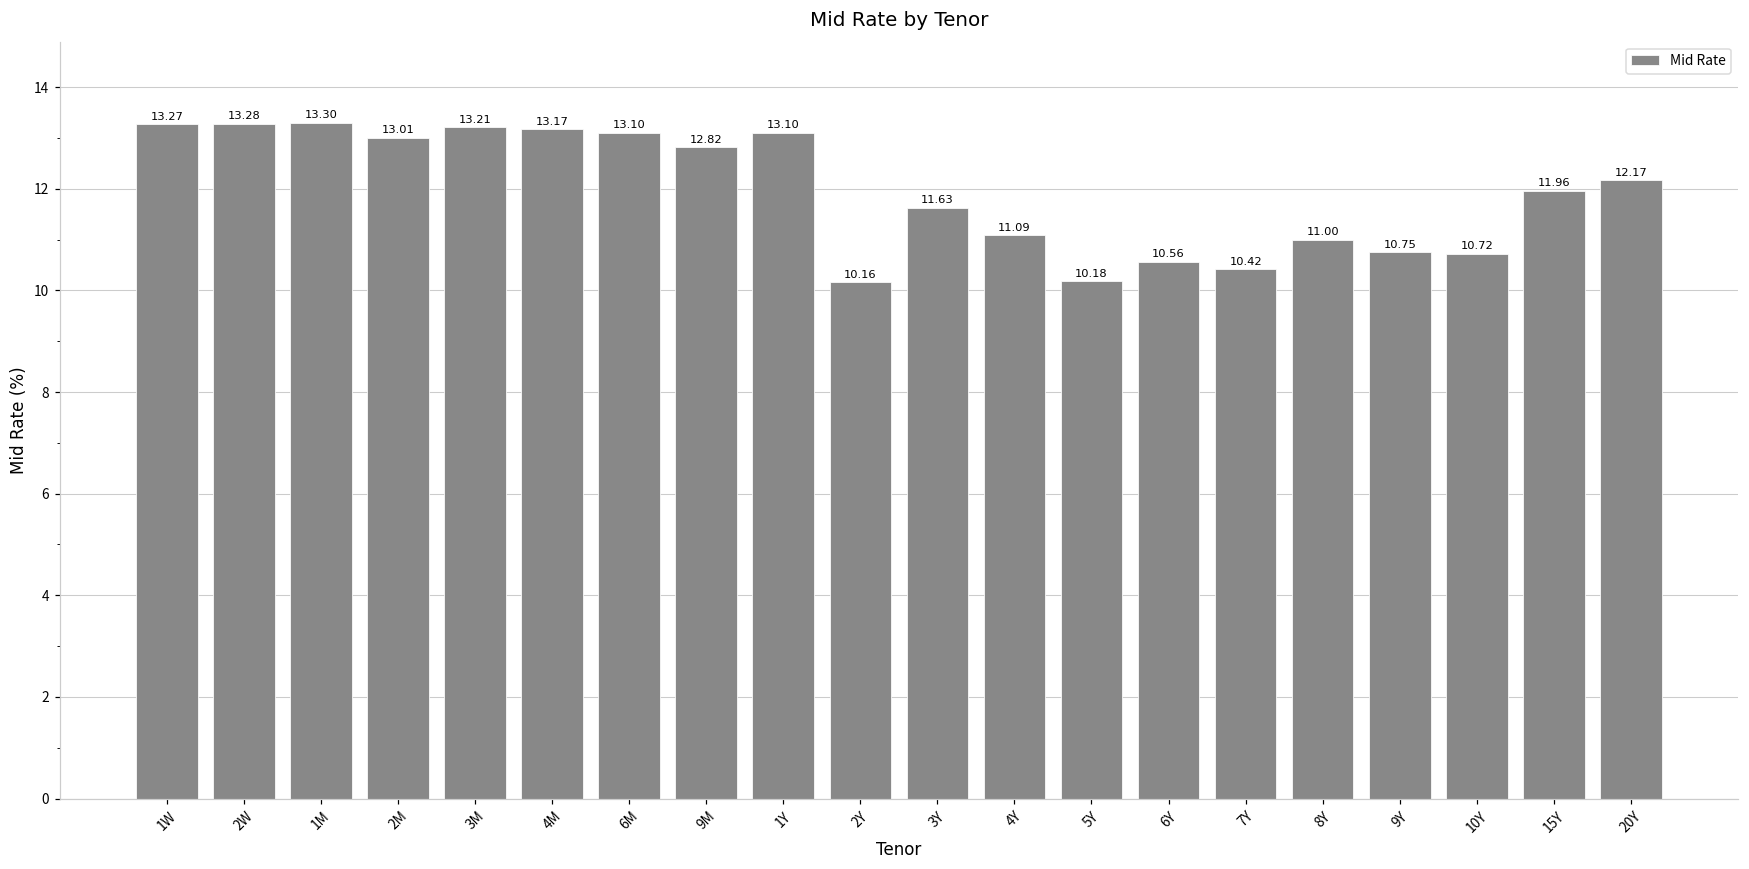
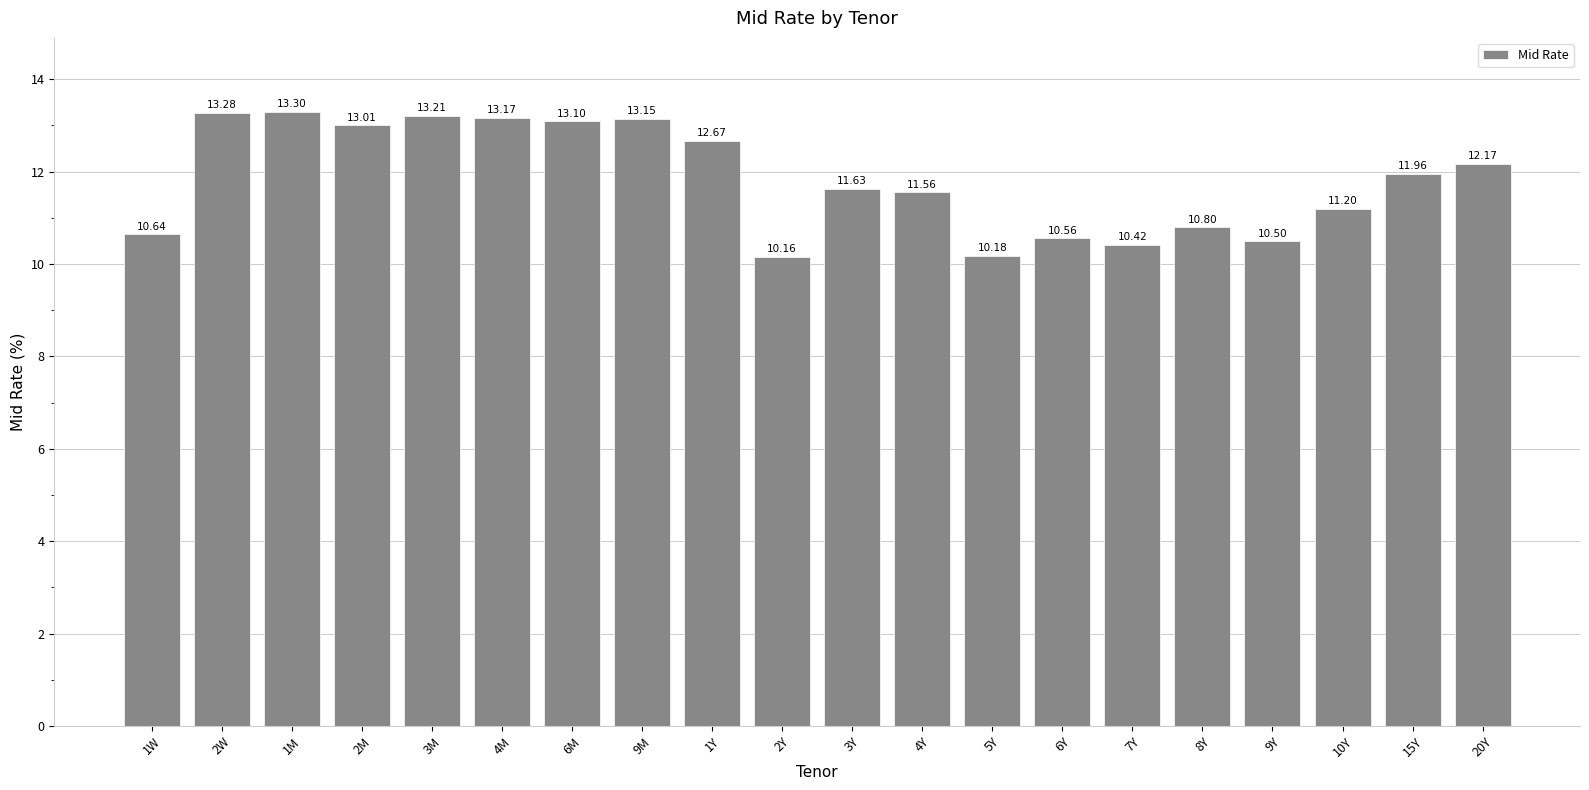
1W: 13.27 -> 10.64
9M: 12.82 -> 13.15
1Y: 13.10 -> 12.67
4Y: 11.09 -> 11.56
8Y: 11.00 -> 10.80
9Y: 10.75 -> 10.50
10Y: 10.72 -> 11.20
